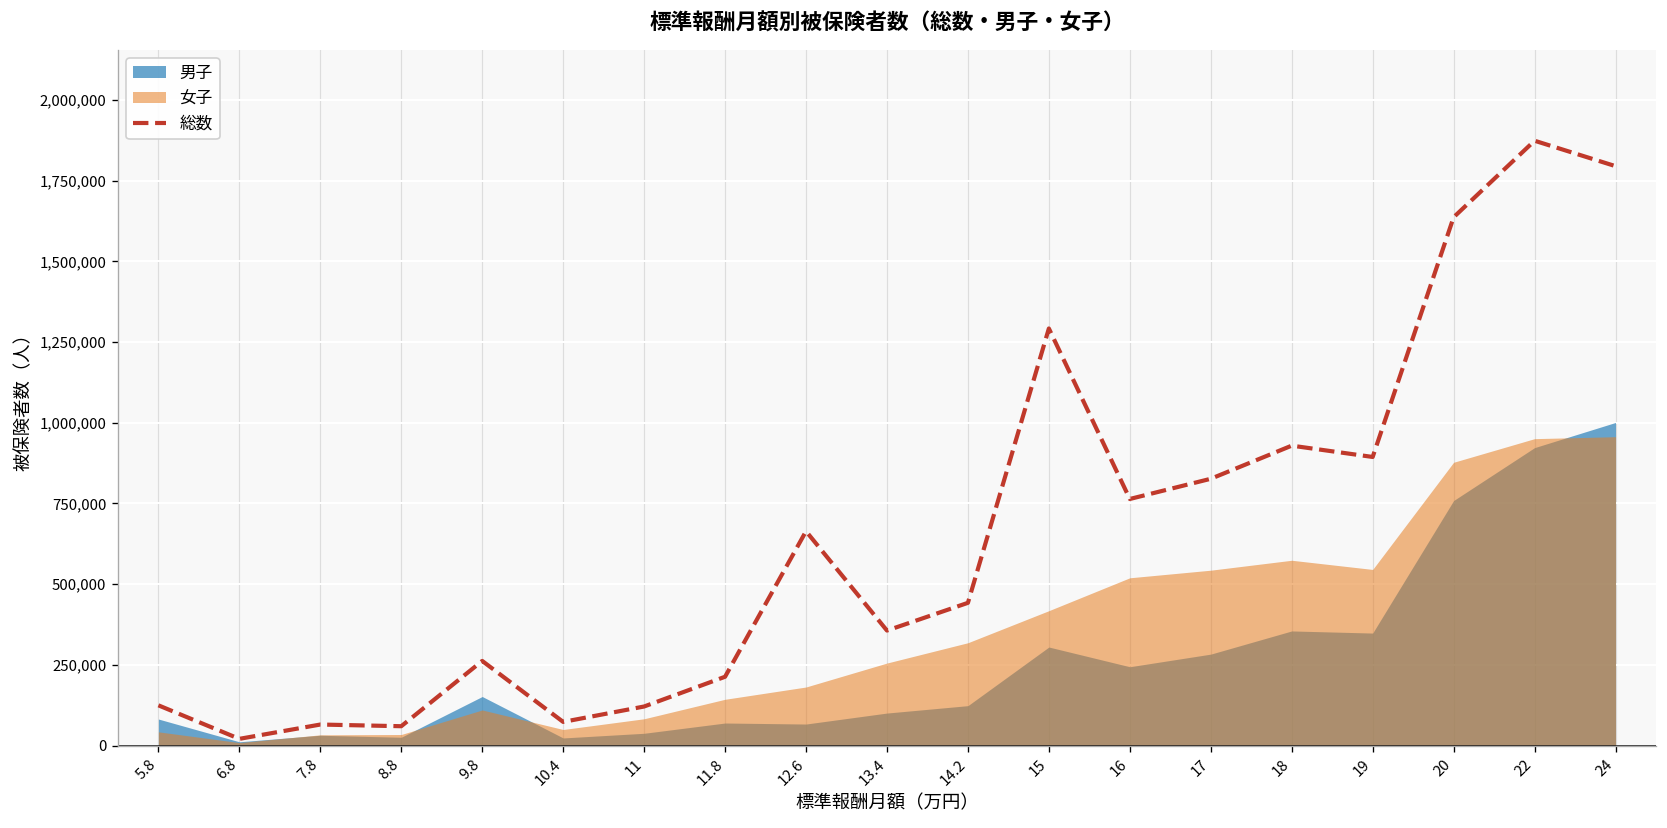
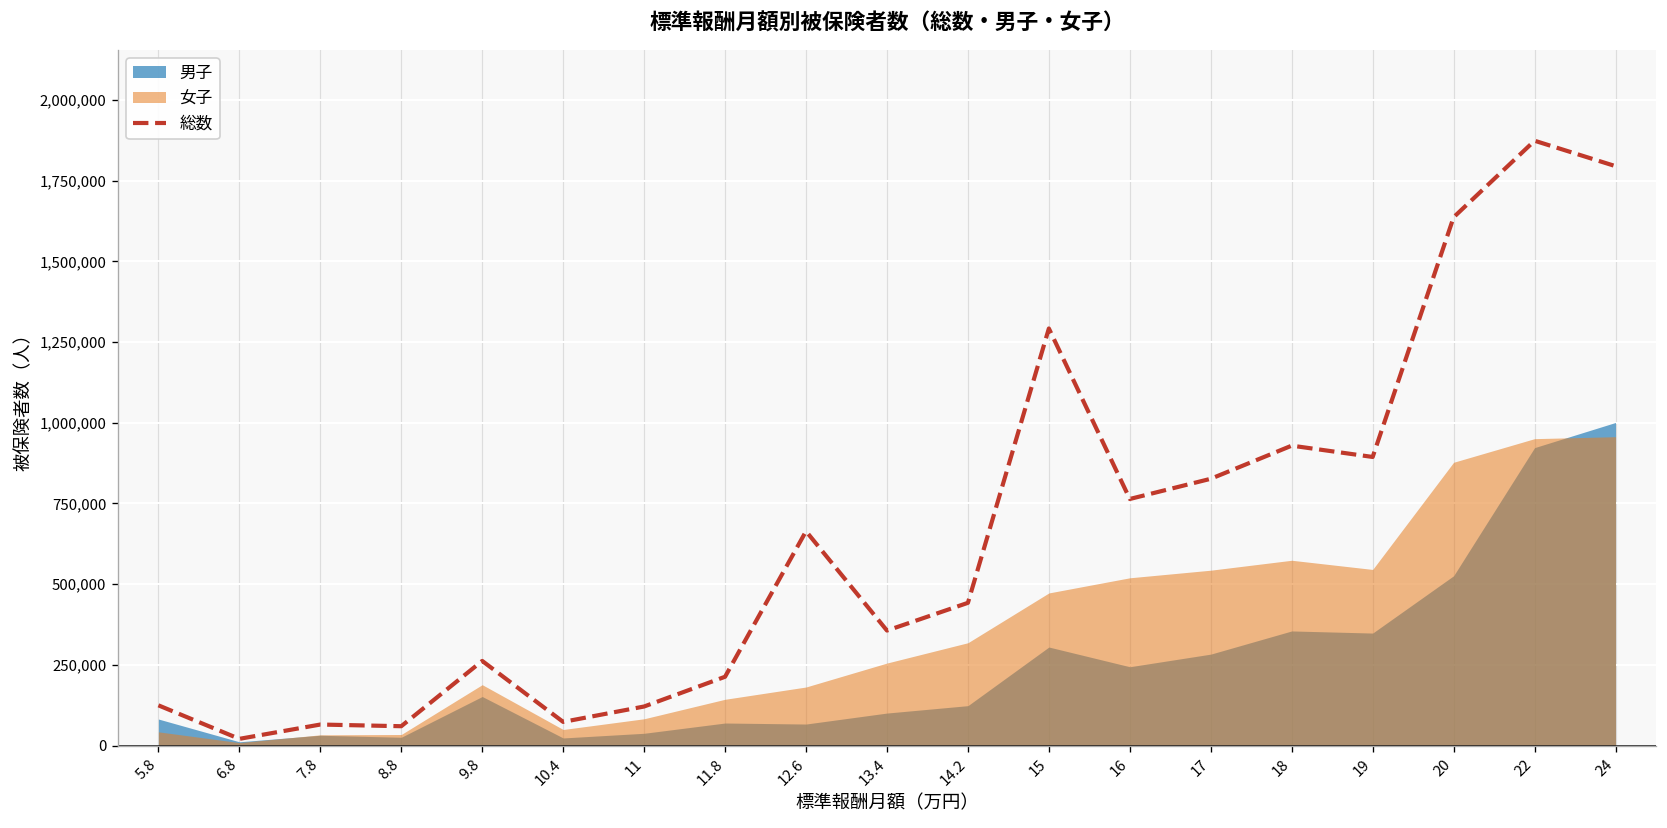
女子, 9.8: 110,000 -> 190,000
女子, 15: 420,000 -> 470,000
男子, 20: 760,000 -> 530,000
